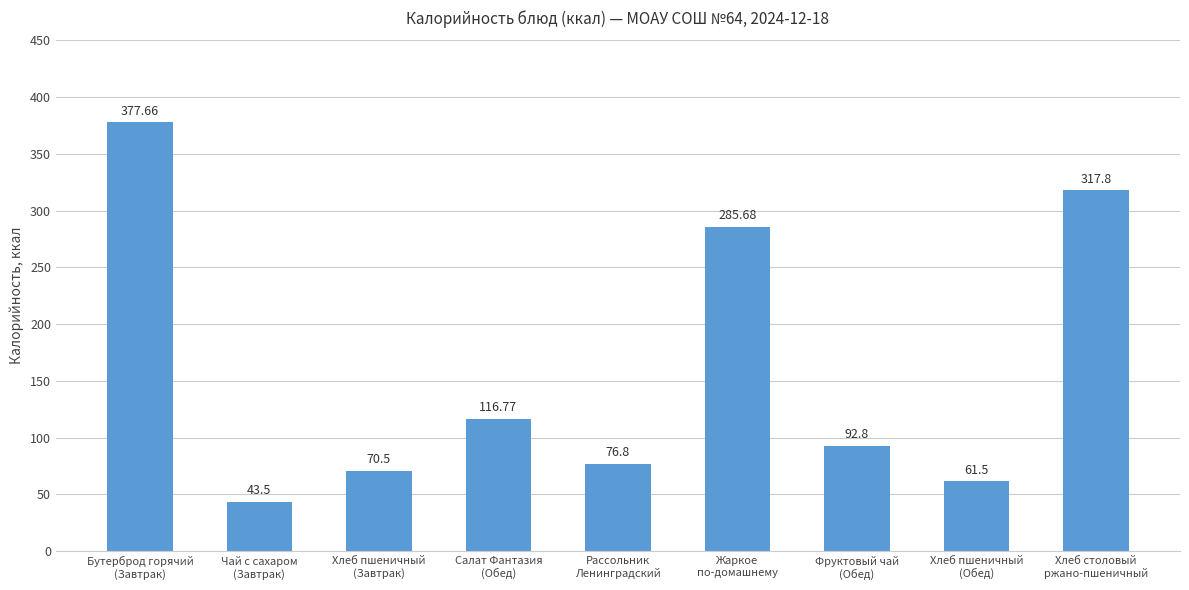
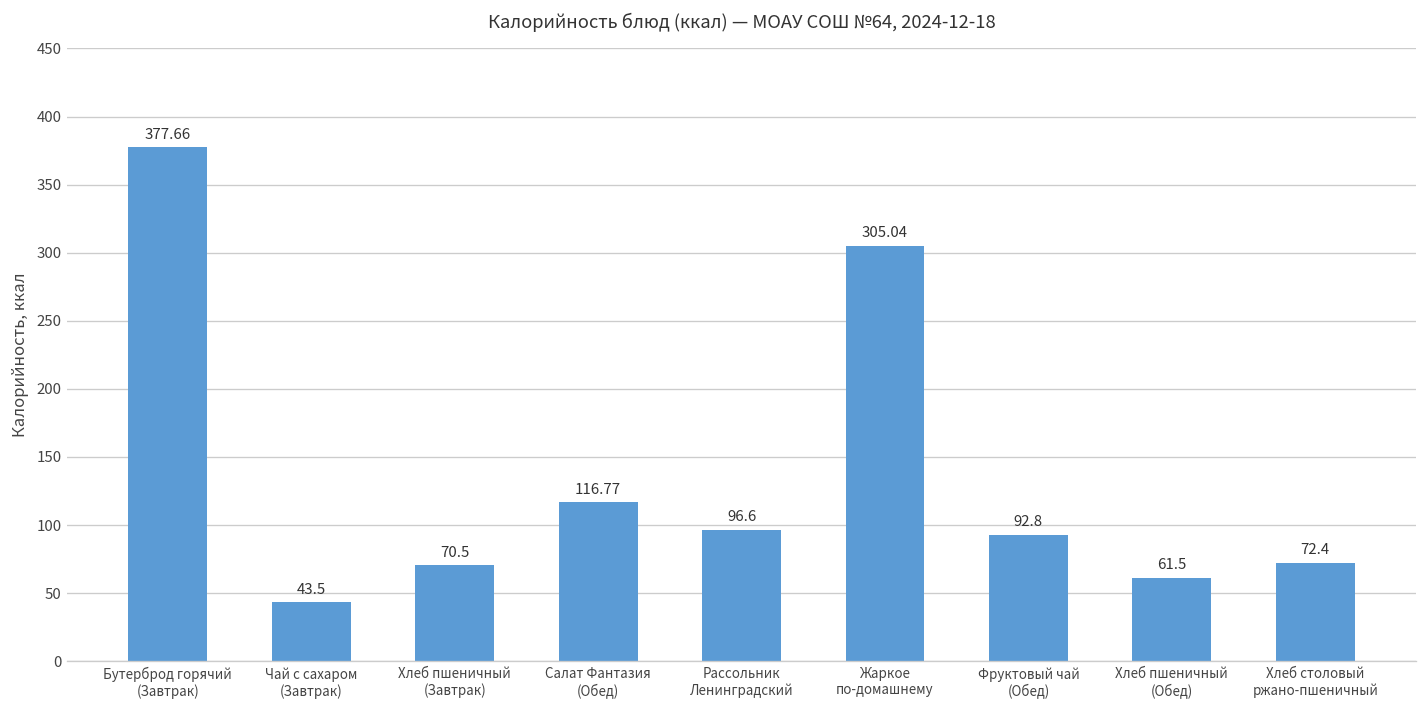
Рассольник Ленинградский: 76.8 -> 96.6
Жаркое по-домашнему: 285.68 -> 305.04
Хлеб столовый ржано-пшеничный: 317.8 -> 72.4
